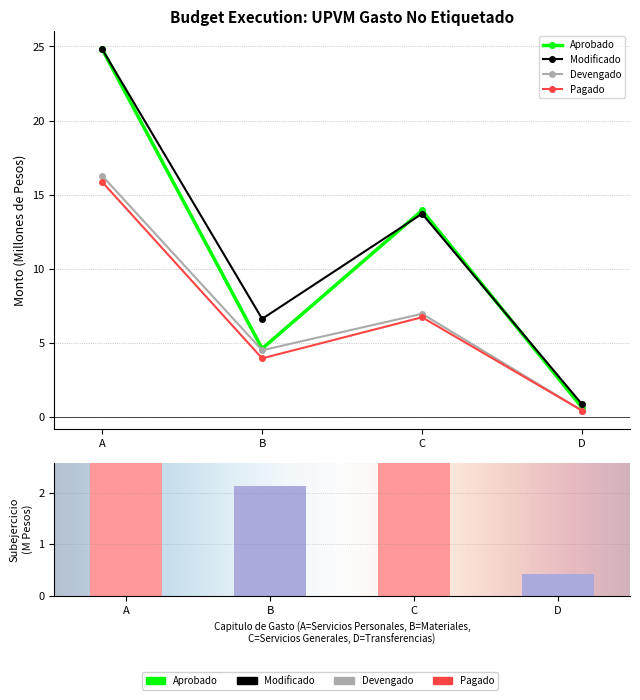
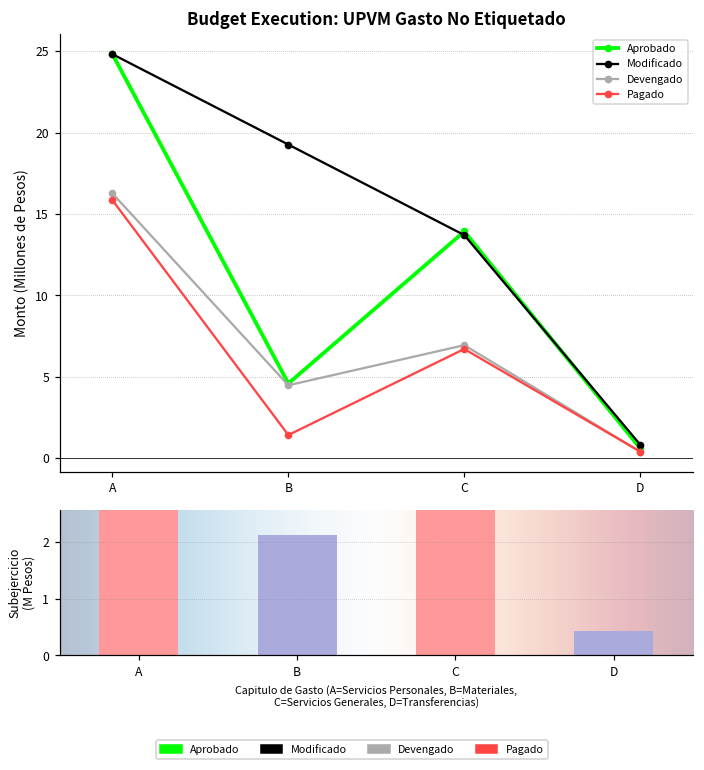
Budget Execution: UPVM Gasto No Etiquetado, Modificado, B: 6.6 -> 19.3
Budget Execution: UPVM Gasto No Etiquetado, Pagado, B: 3.9 -> 1.4
